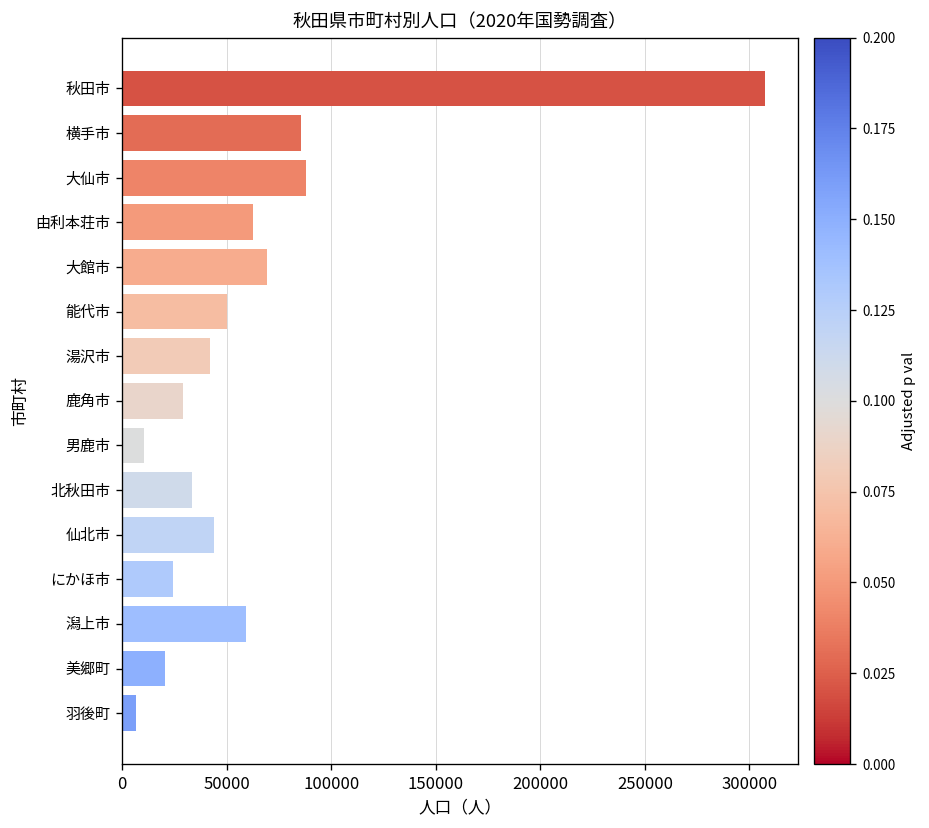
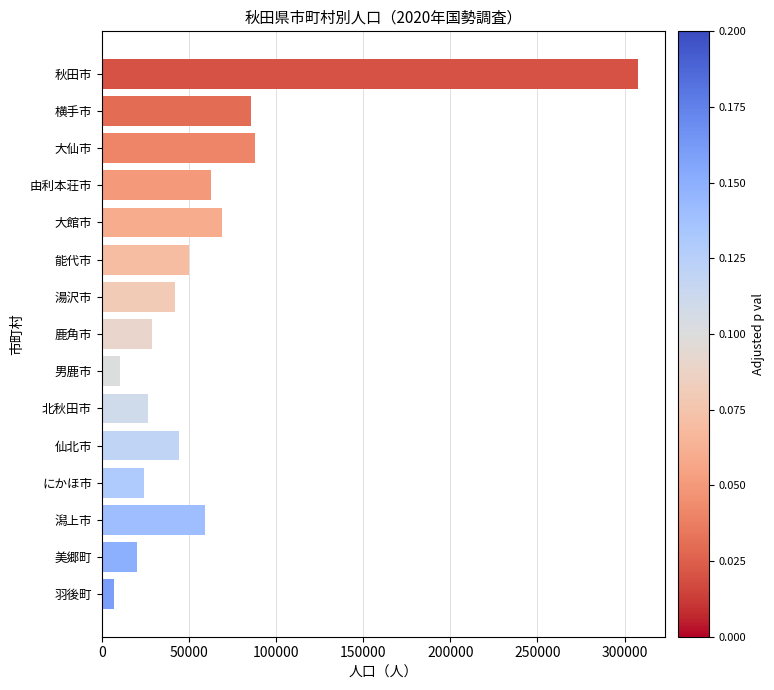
北秋田市: 33000 -> 26000
